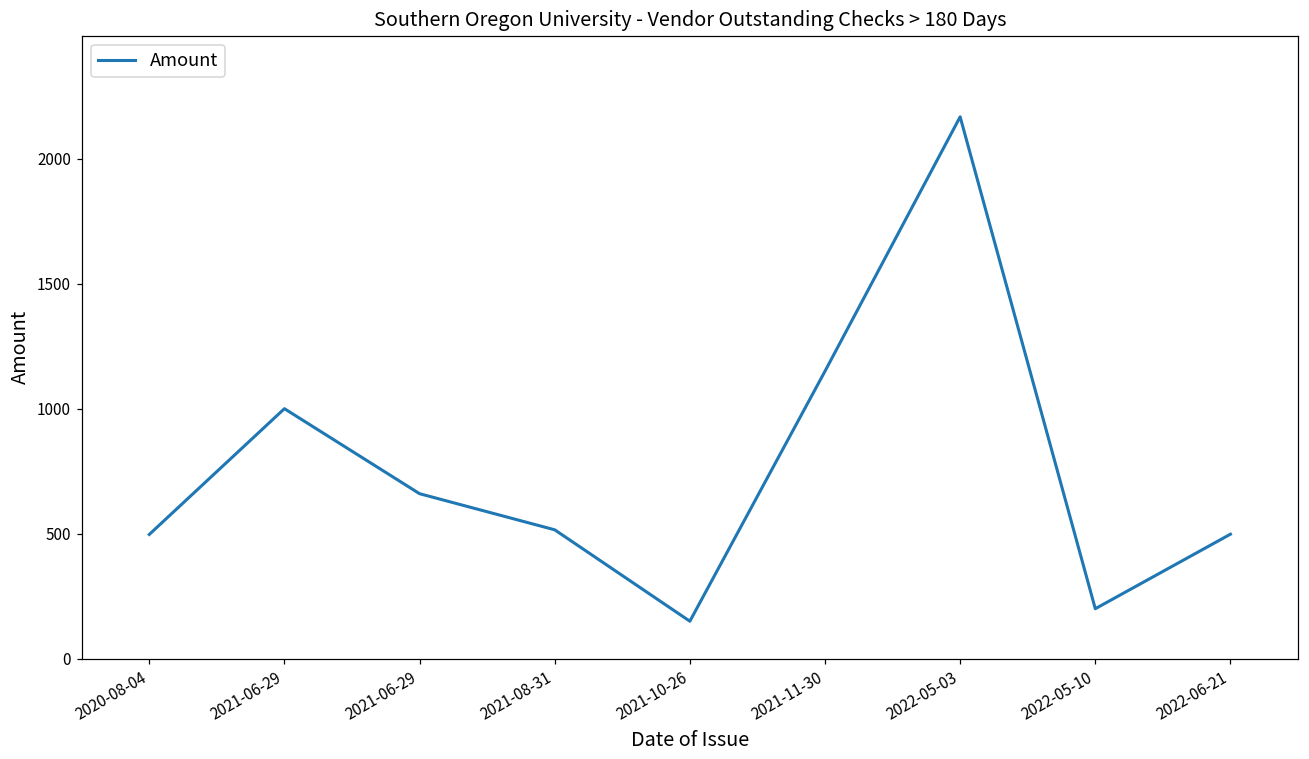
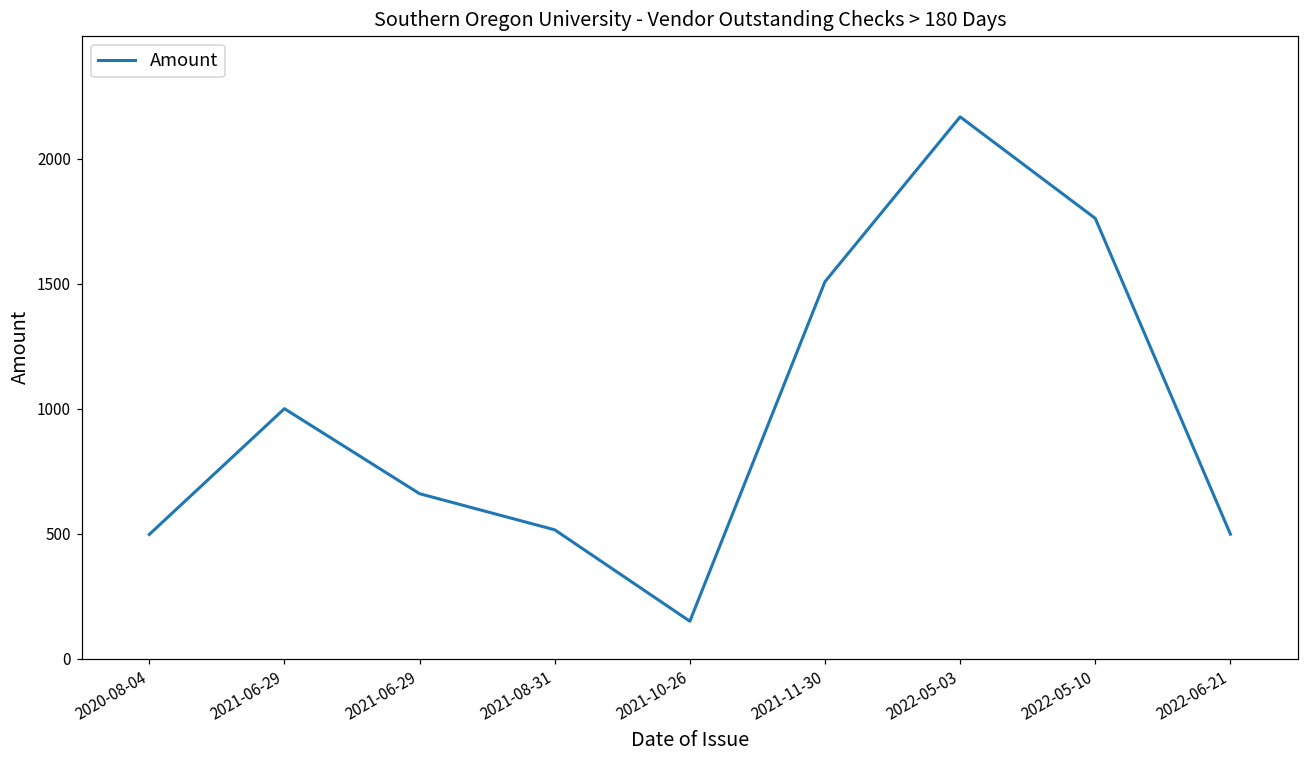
2021-11-30: 1150 -> 1510
2022-05-10: 200 -> 1760
